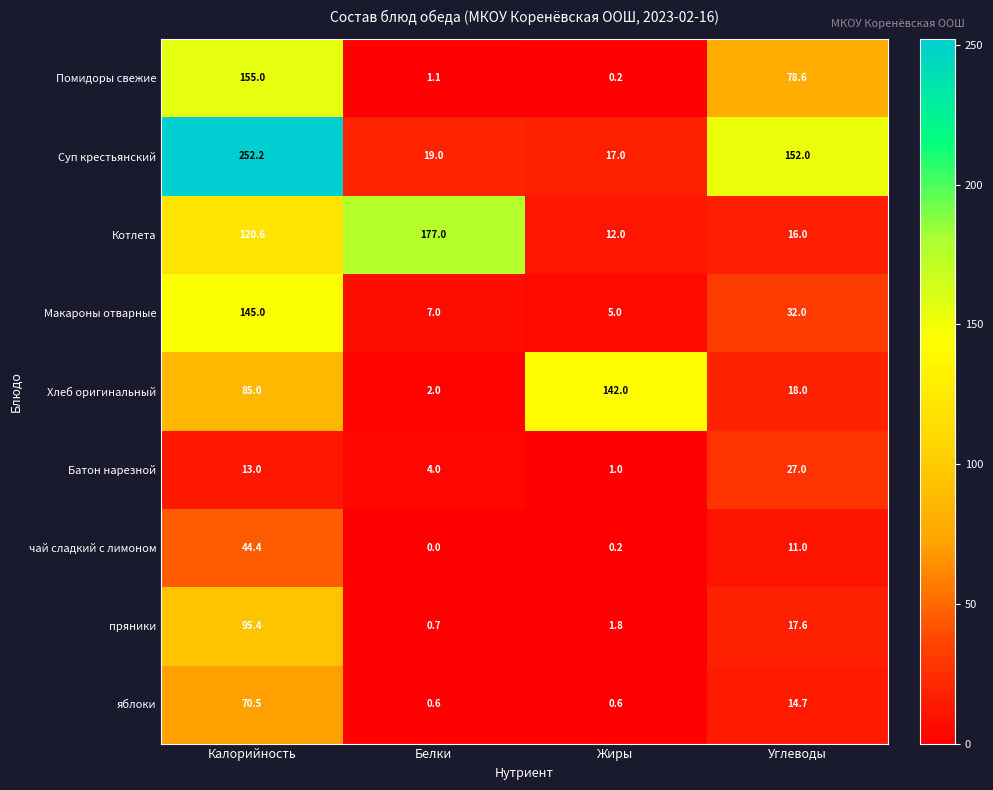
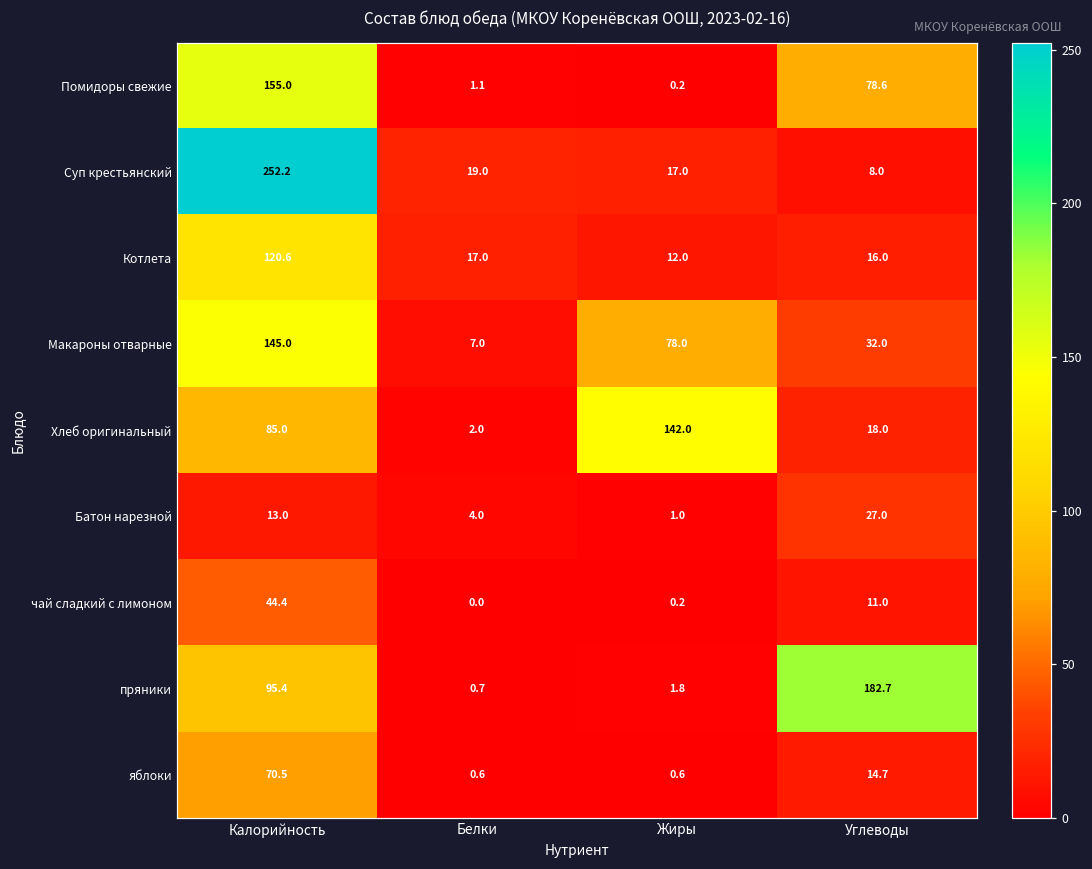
Суп крестьянский, Углеводы: 152.0 -> 8.0
Котлета, Белки: 177.0 -> 17.0
Макароны отварные, Жиры: 5.0 -> 78.0
пряники, Углеводы: 17.6 -> 182.7
